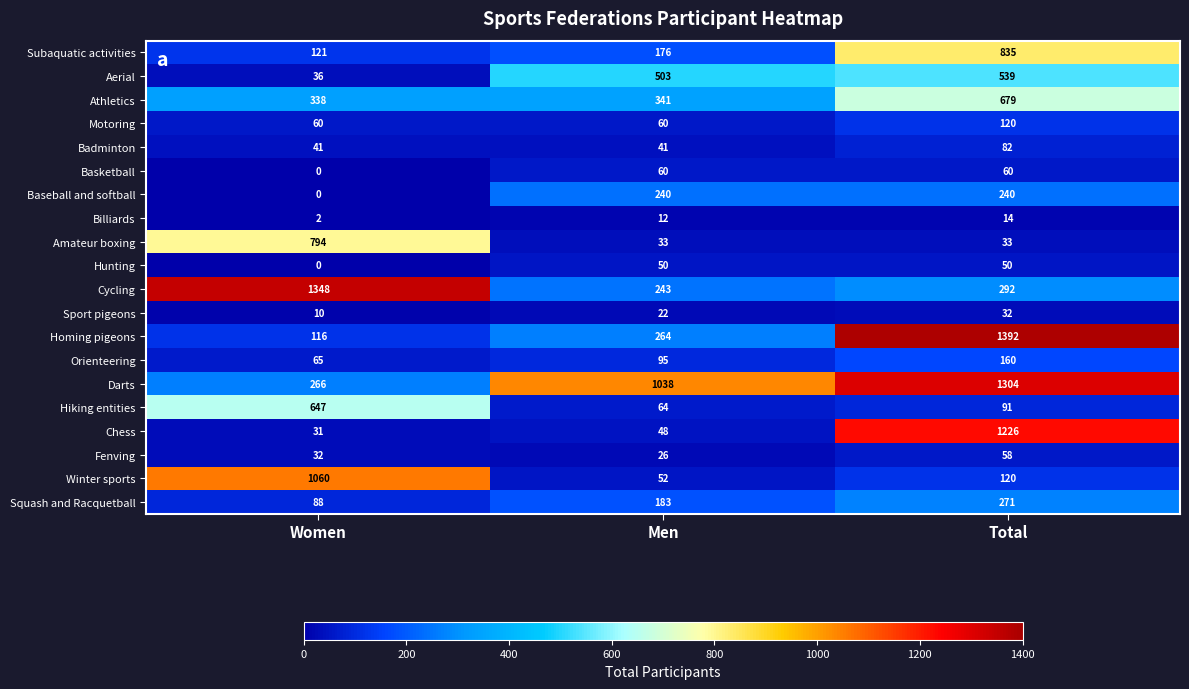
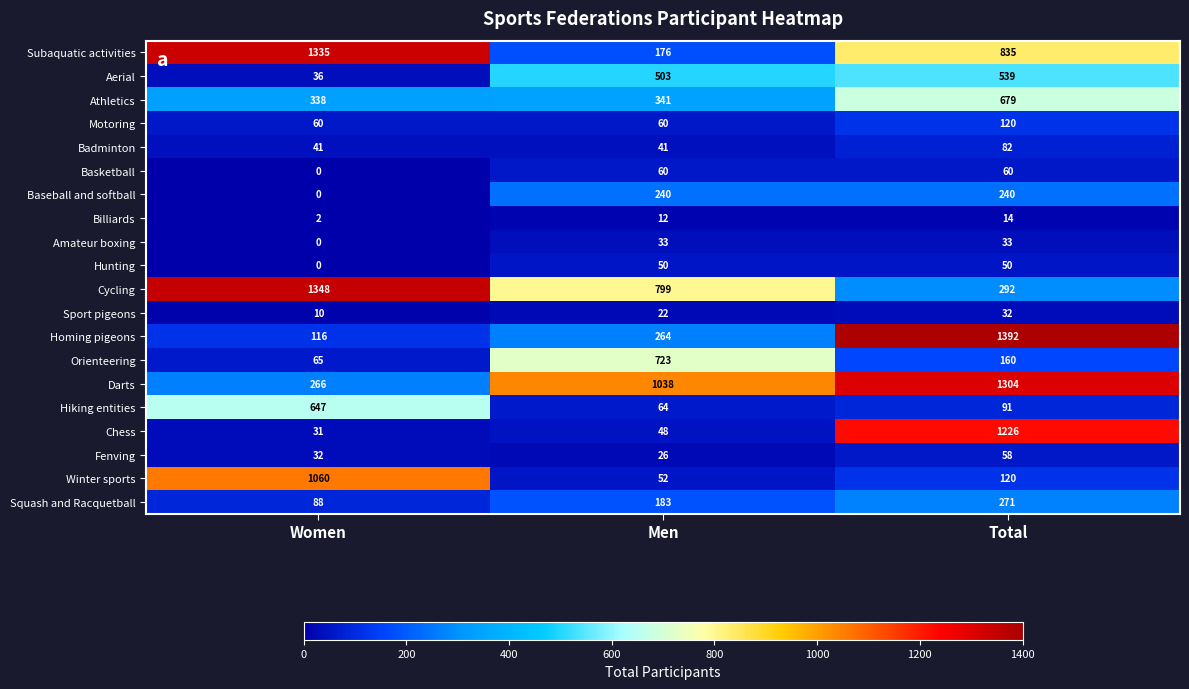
Subaquatic activities, Women: 121 -> 1335
Amateur boxing, Women: 794 -> 0
Cycling, Men: 243 -> 799
Orienteering, Men: 95 -> 723
